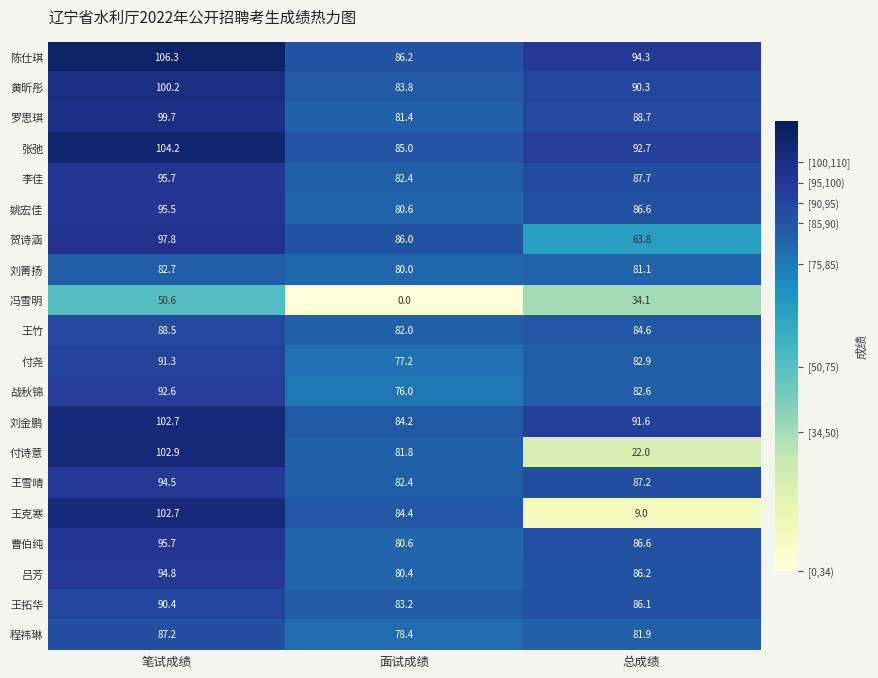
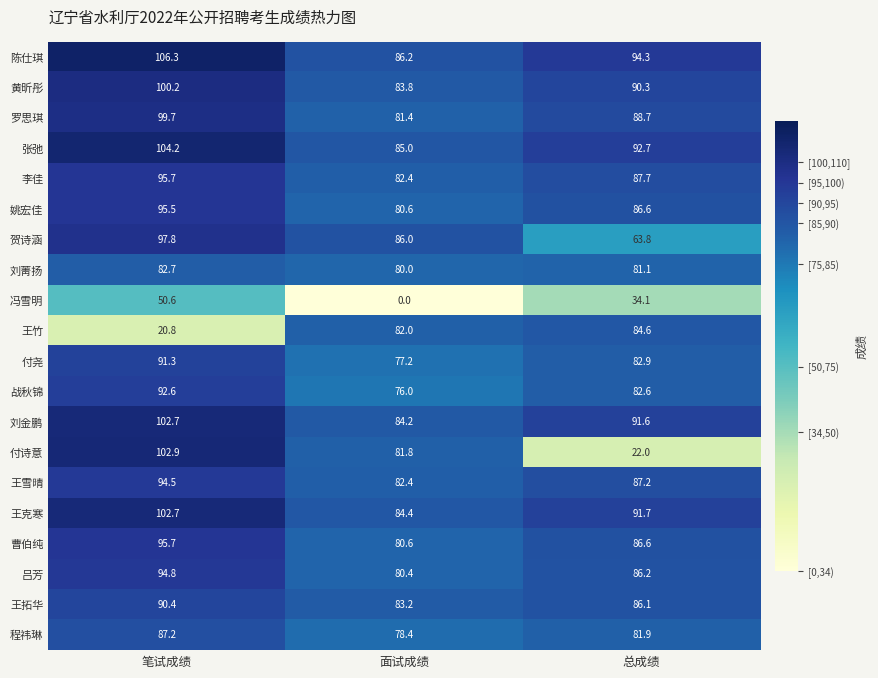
王竹, 笔试成绩: 88.5 -> 20.8
王克寒, 总成绩: 9.0 -> 91.7
